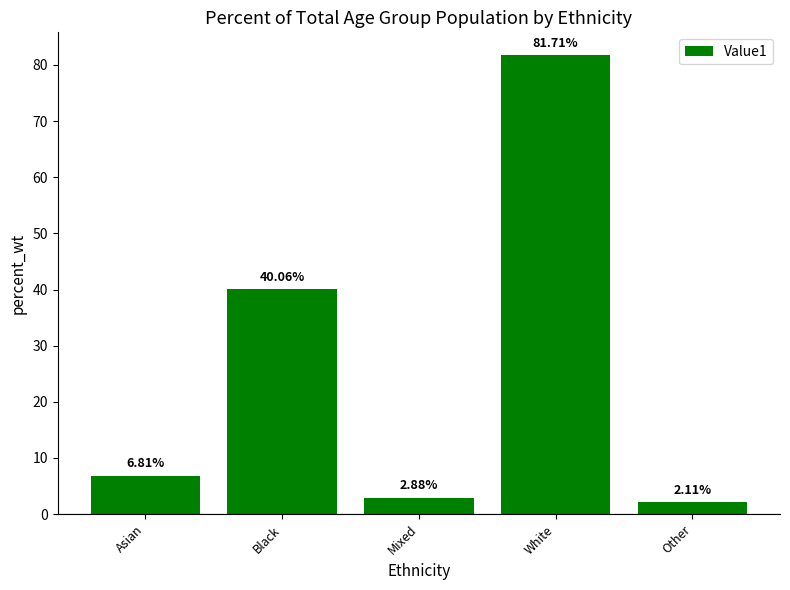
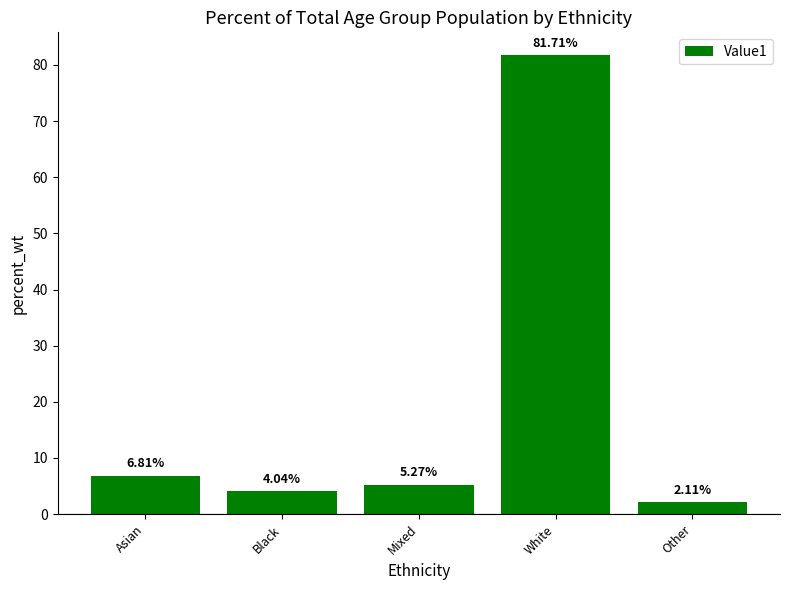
Black: 40.06% -> 4.04%
Mixed: 2.88% -> 5.27%
